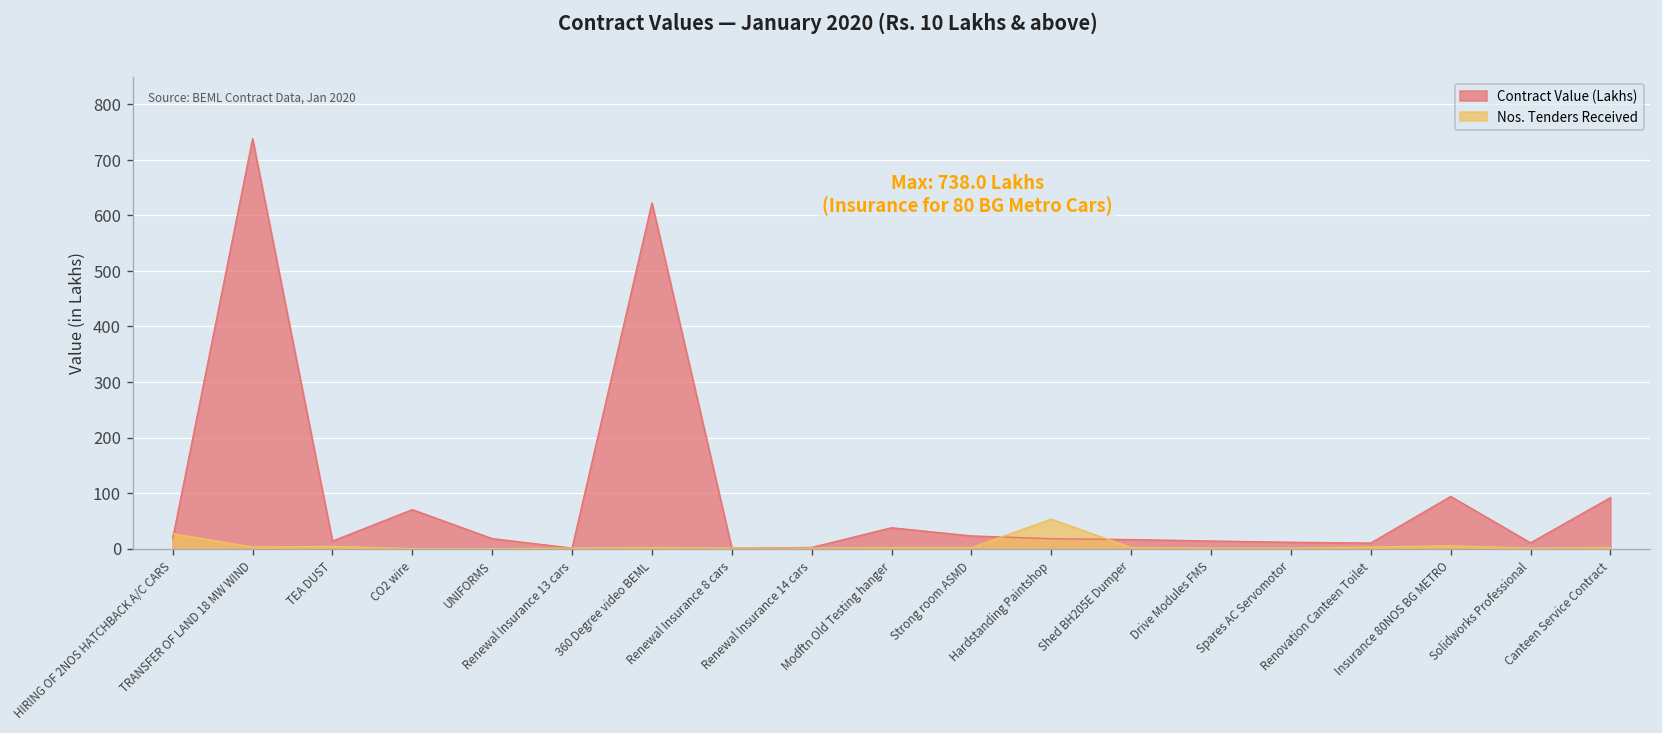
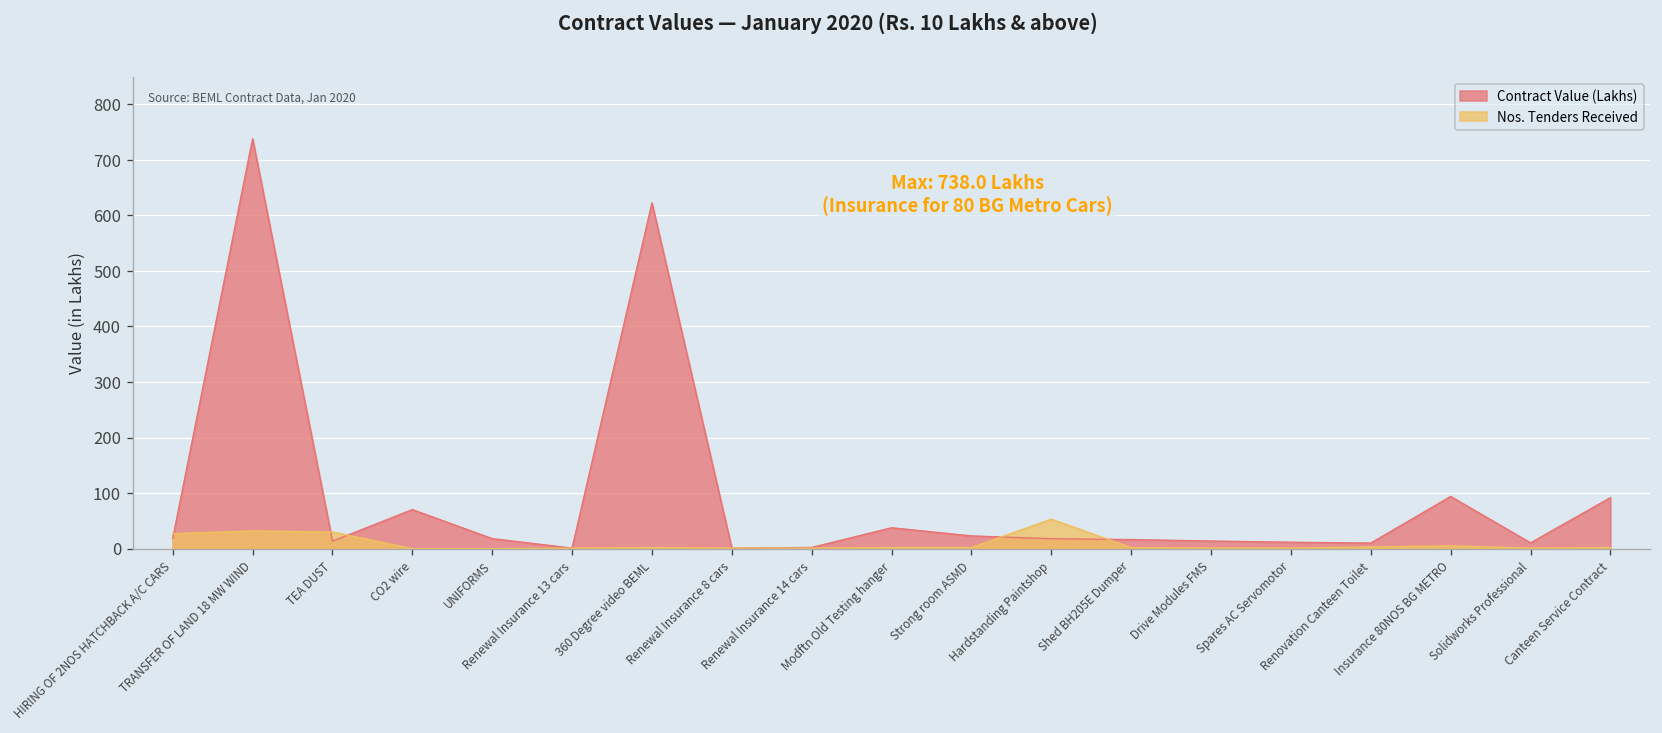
Nos. Tenders Received, TRANSFER OF LAND 18 MW WIND: 0 -> 30
Nos. Tenders Received, TEA DUST: 0 -> 30
